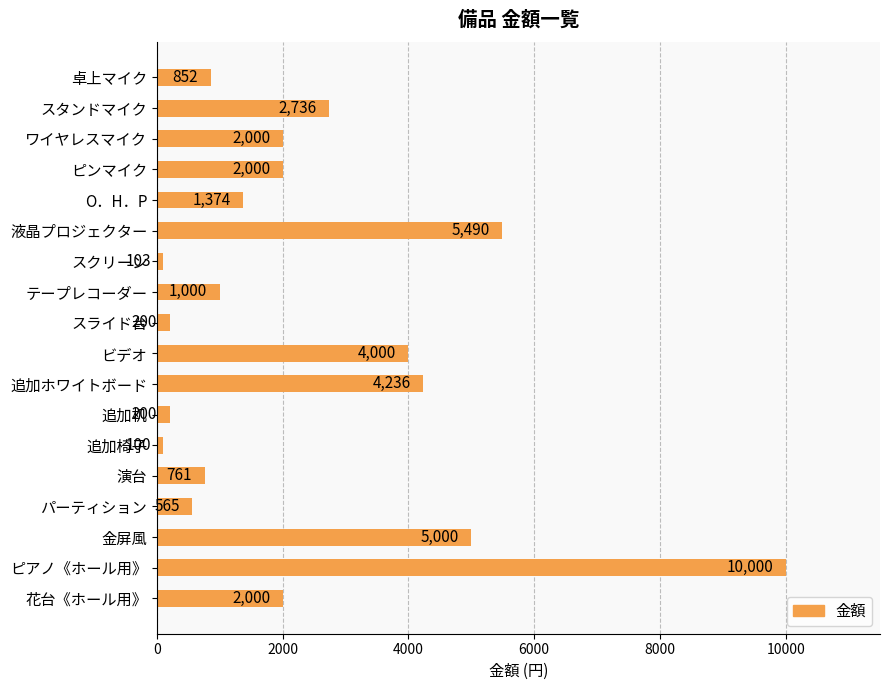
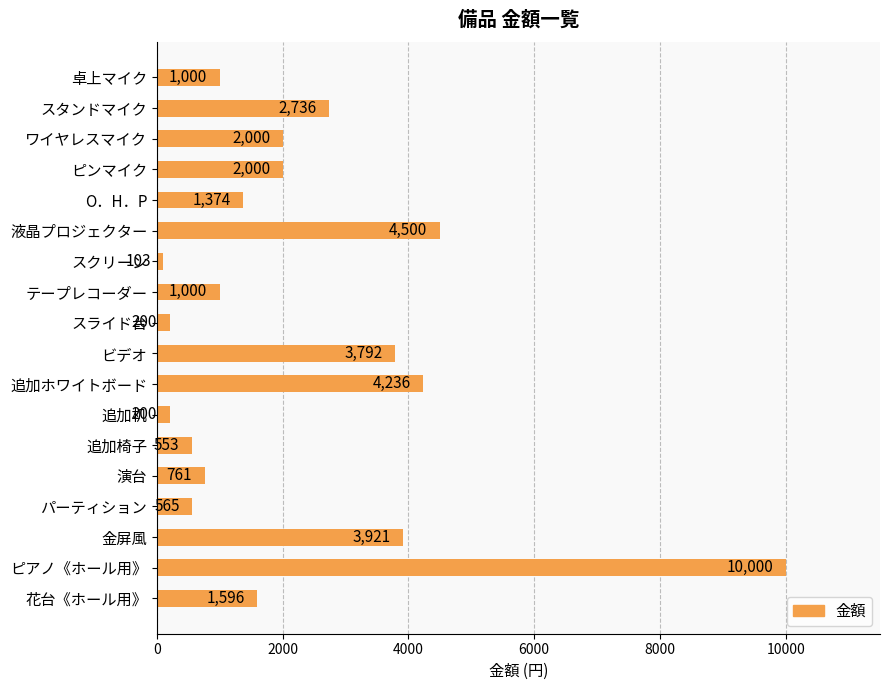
卓上マイク: 852 -> 1,000
液晶プロジェクター: 5,490 -> 4,500
ビデオ: 4,000 -> 3,792
追加椅子: 100 -> 553
金屏風: 5,000 -> 3,921
花台《ホール用》: 2,000 -> 1,596
